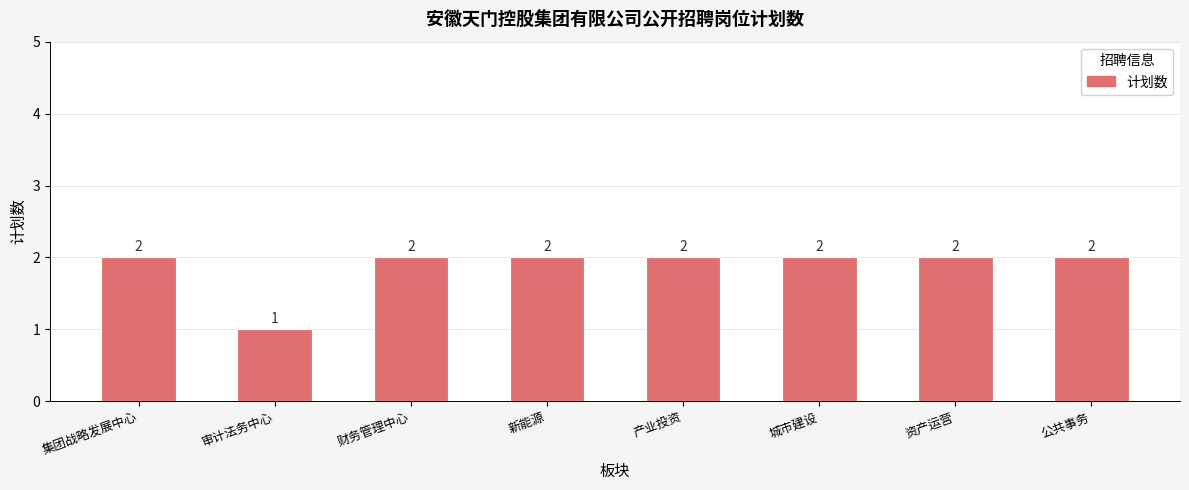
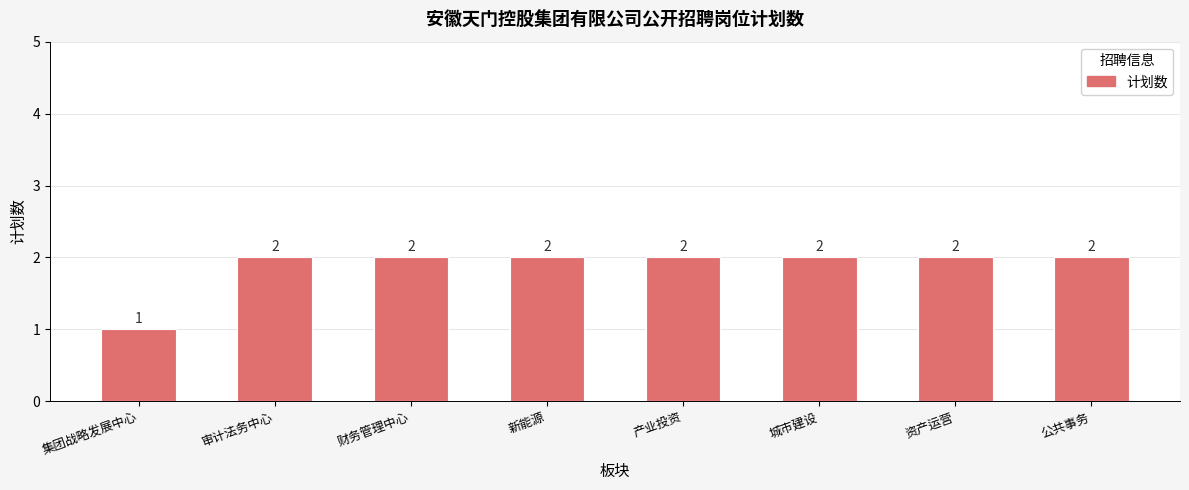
集团战略发展中心: 2 -> 1
审计法务中心: 1 -> 2
